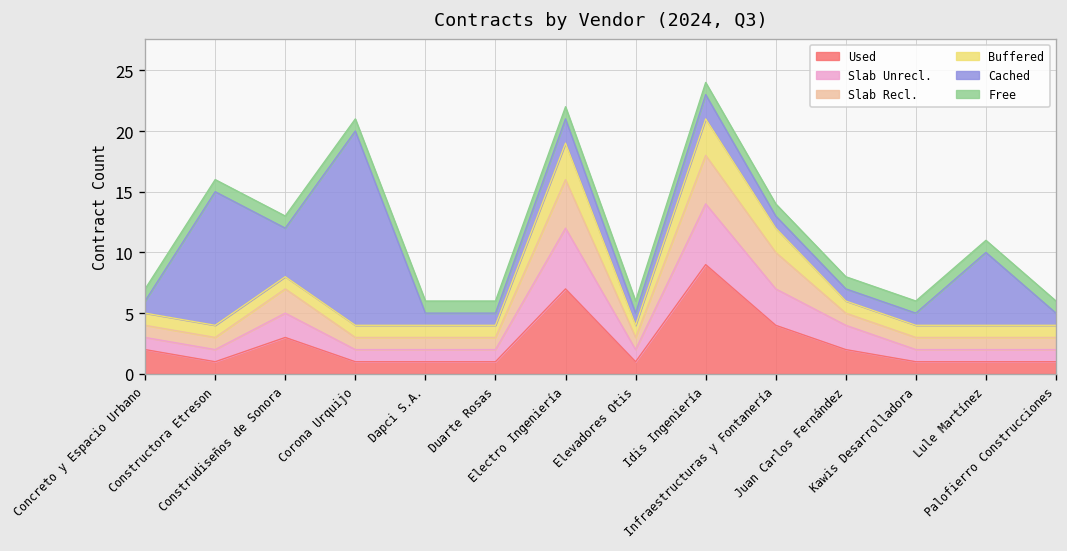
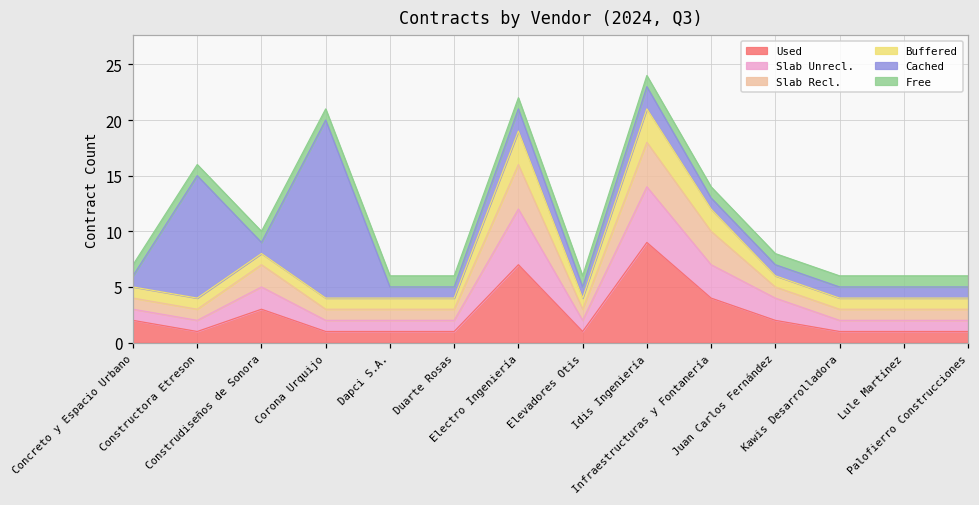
Cached, Construdiseños de Sonora: 4 -> 1
Cached, Lule Martínez: 6 -> 1
